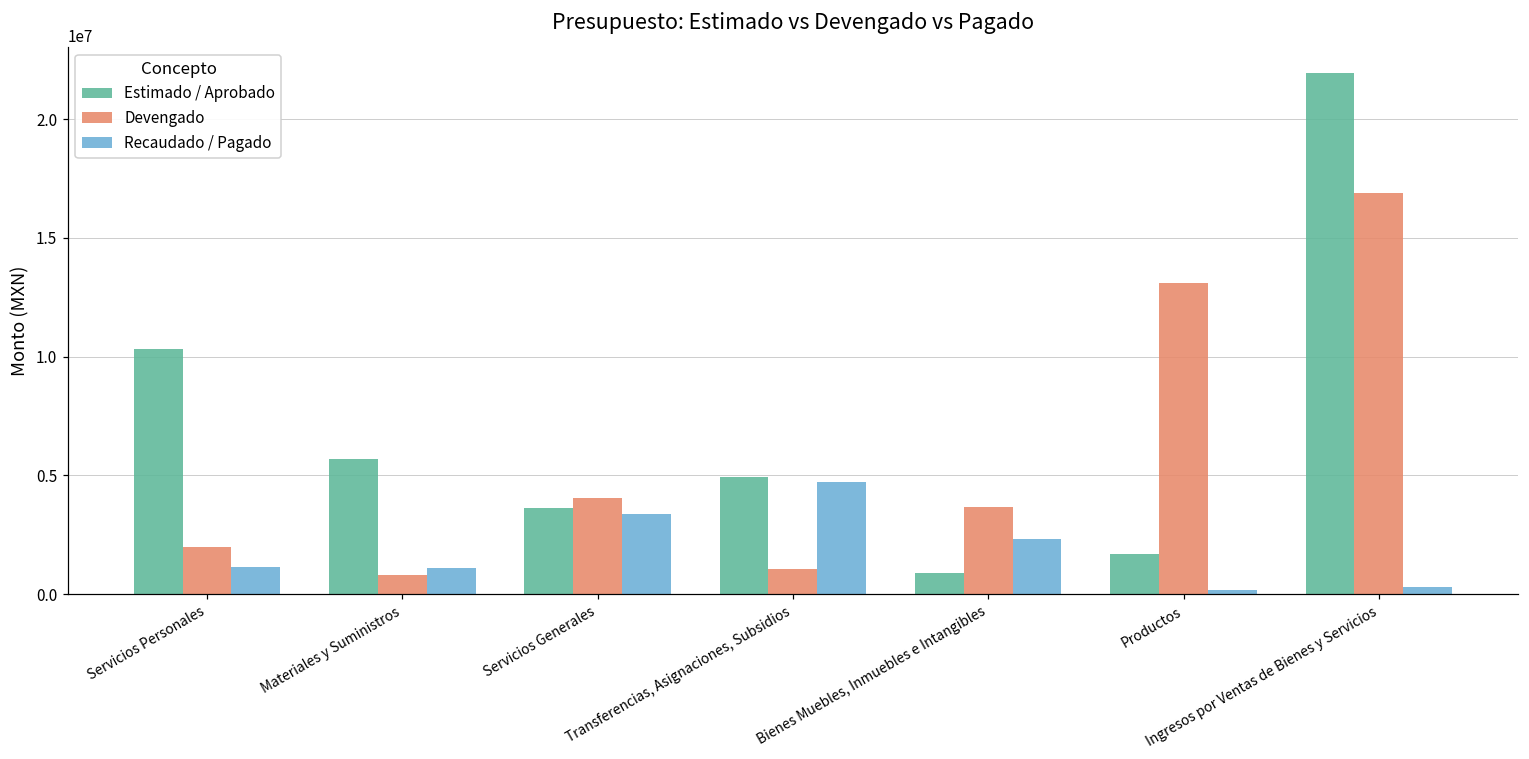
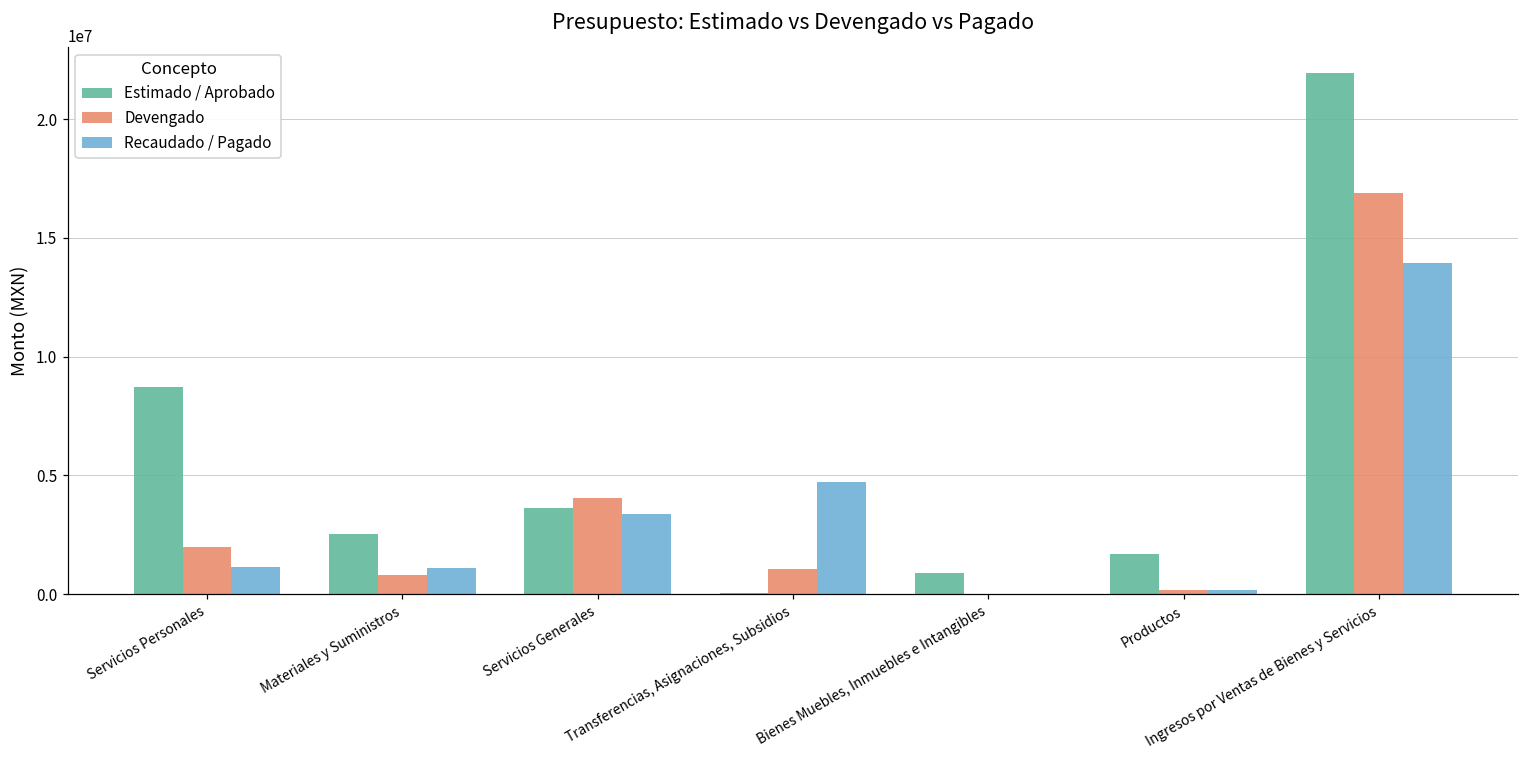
Estimado / Aprobado, Servicios Personales: 10300000 -> 8700000
Estimado / Aprobado, Materiales y Suministros: 5700000 -> 2600000
Estimado / Aprobado, Transferencias, Asignaciones, Subsidios: 4900000 -> 100000
Devengado, Bienes Muebles, Inmuebles e Intangibles: 3700000 -> 0
Recaudado / Pagado, Bienes Muebles, Inmuebles e Intangibles: 2300000 -> 0
Devengado, Productos: 13100000 -> 200000
Recaudado / Pagado, Ingresos por Ventas de Bienes y Servicios: 300000 -> 13900000
